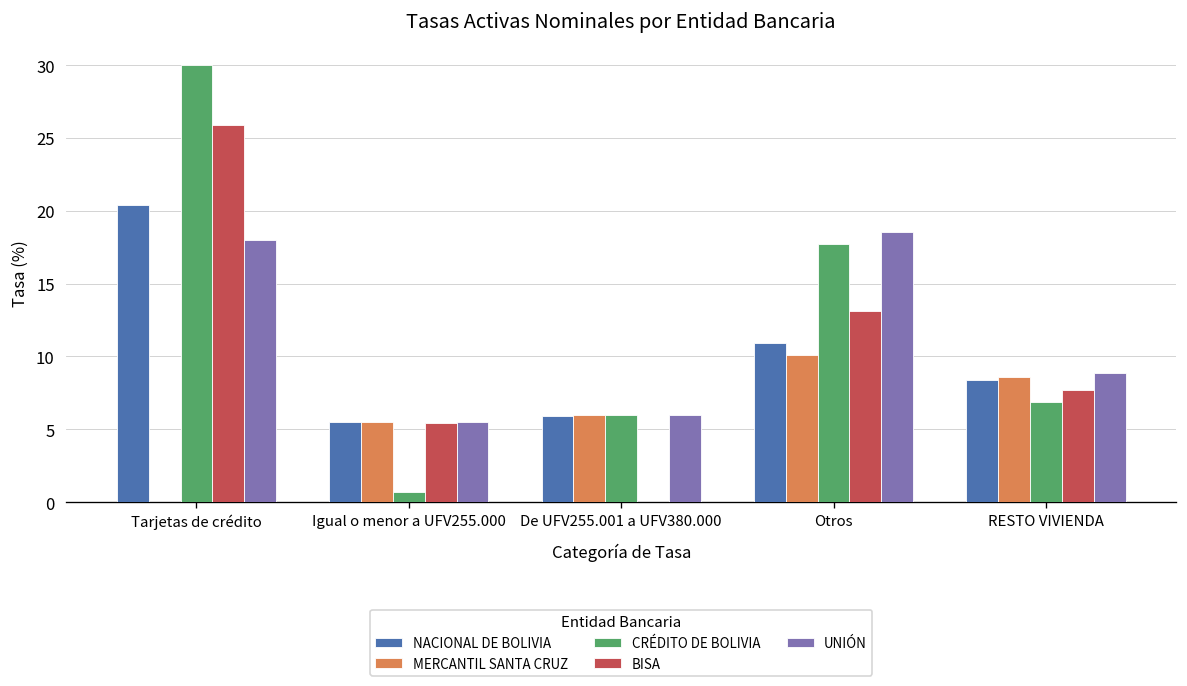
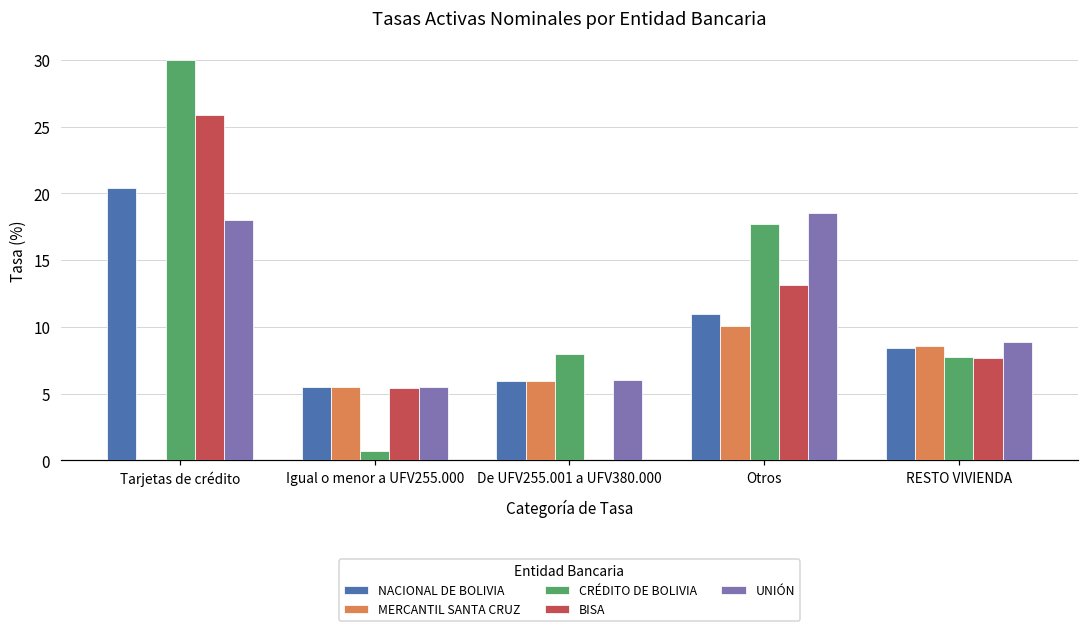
CRÉDITO DE BOLIVIA, De UFV255.001 a UFV380.000: 6 -> 8
CRÉDITO DE BOLIVIA, RESTO VIVIENDA: 6.9 -> 7.8
